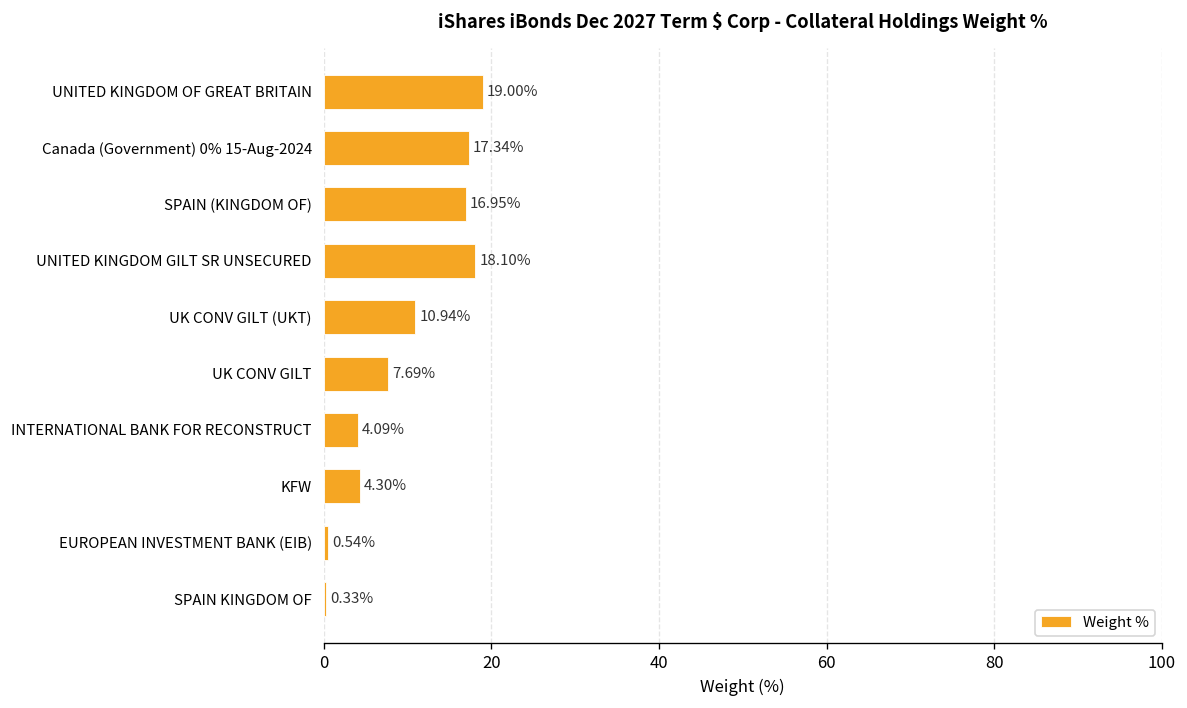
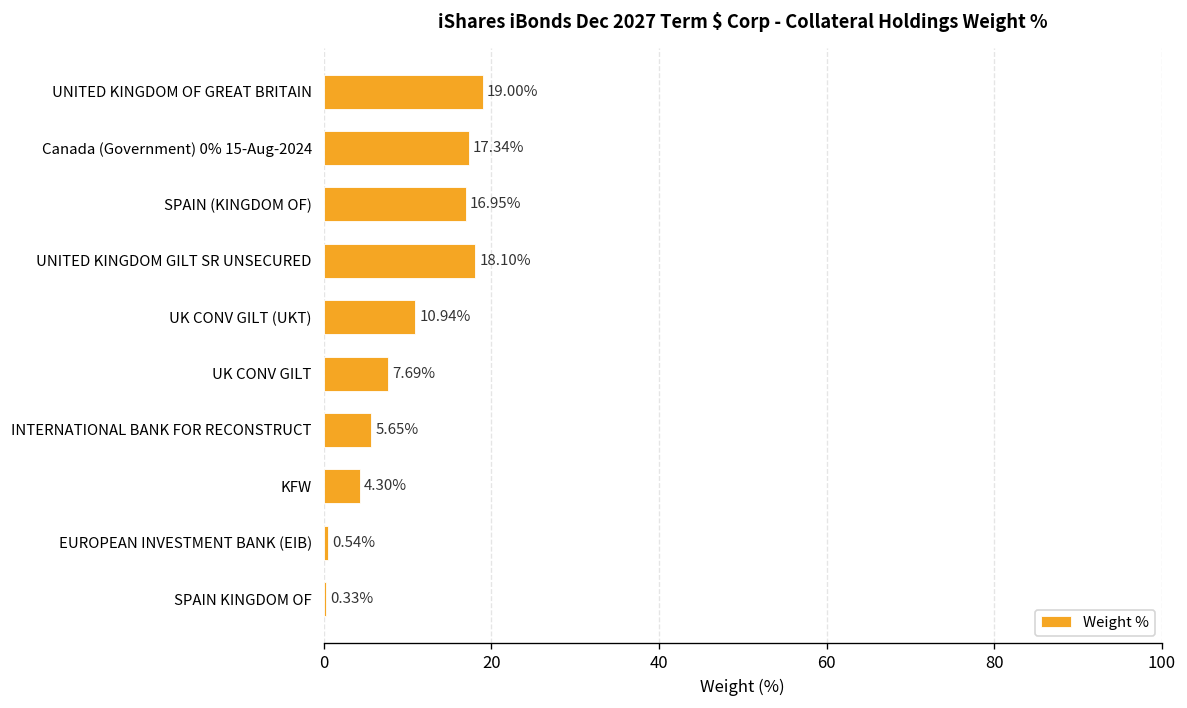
INTERNATIONAL BANK FOR RECONSTRUCT: 4.09% -> 5.65%
